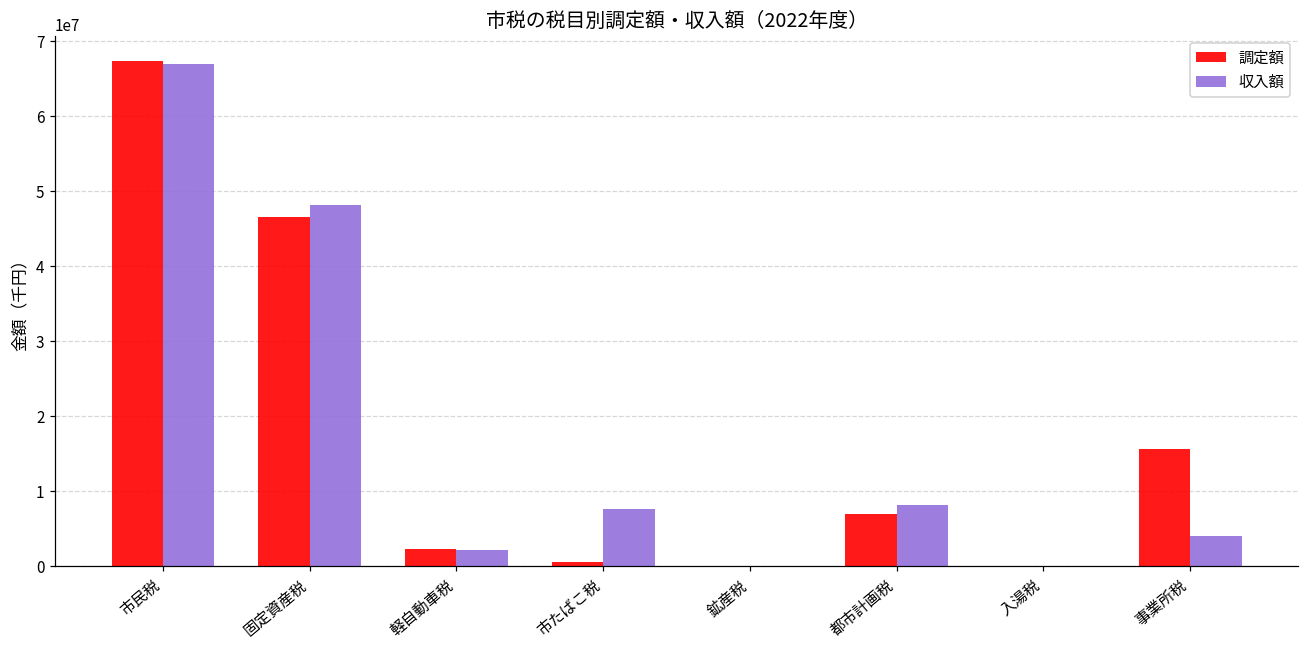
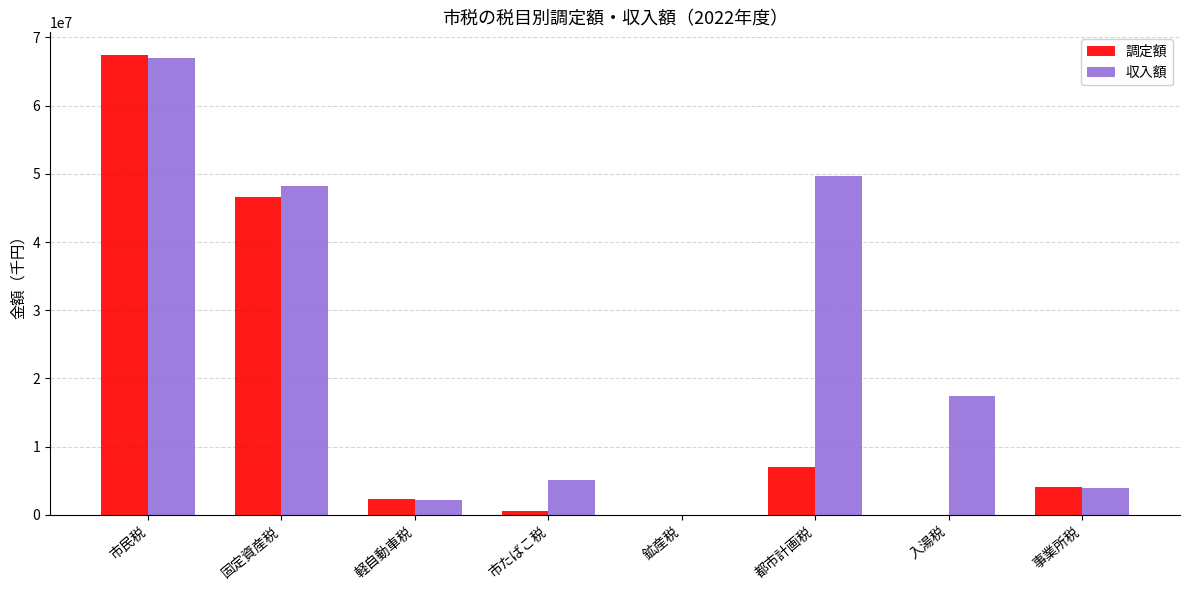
収入額, 市たばこ税: 8000000 -> 5000000
収入額, 都市計画税: 8000000 -> 50000000
収入額, 入湯税: 0 -> 18000000
調定額, 事業所税: 16000000 -> 4000000
